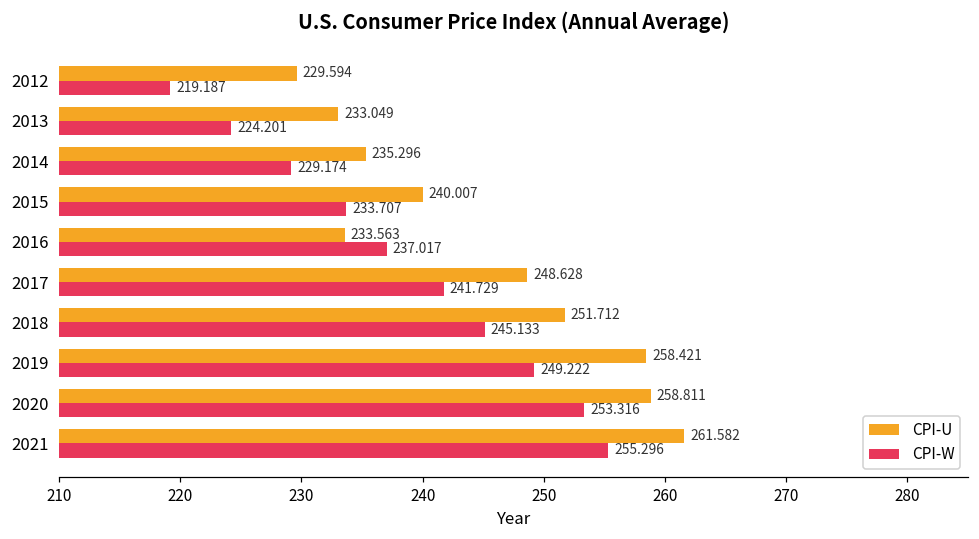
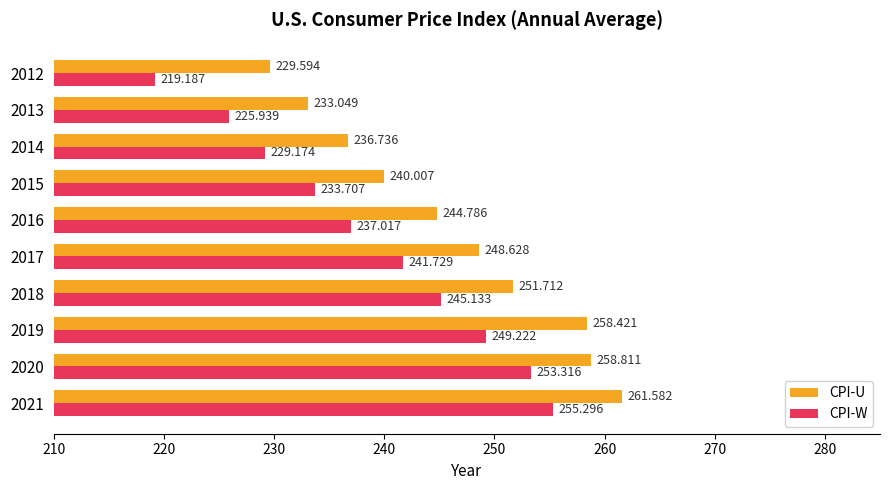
CPI-W, 2013: 224.201 -> 225.939
CPI-U, 2014: 235.296 -> 236.736
CPI-U, 2016: 233.563 -> 244.786
